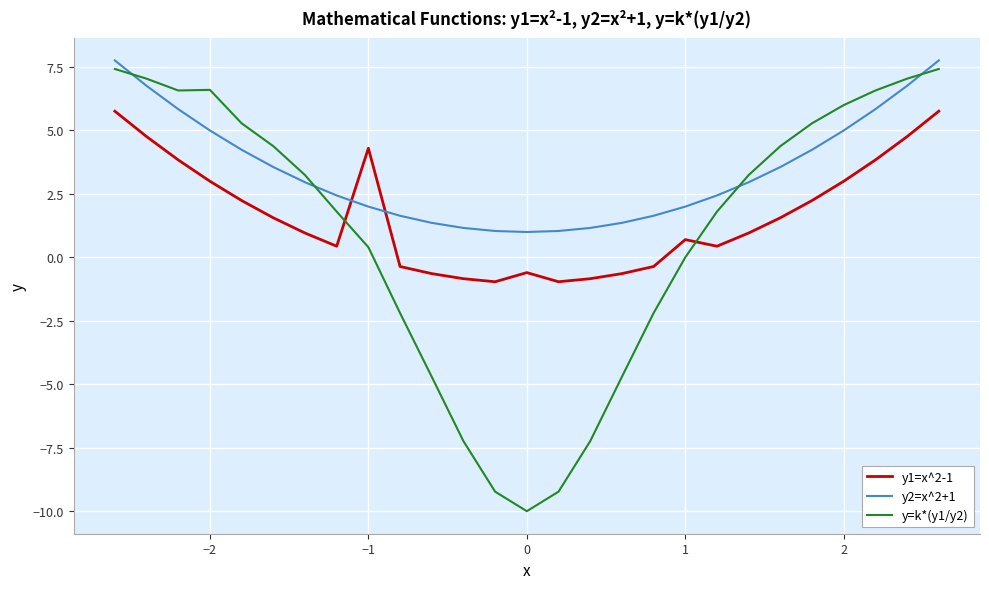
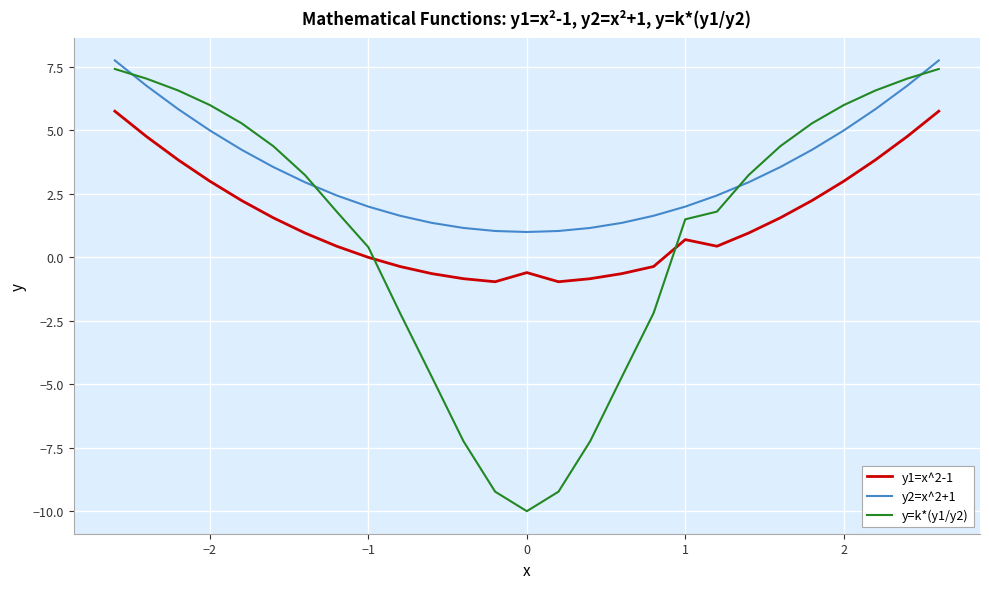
y=k*(y1/y2), −2: 6.6 -> 6.0
y1=x^2-1, −1: 4.3 -> 0.0
y=k*(y1/y2), 1: 0.0 -> 1.5
